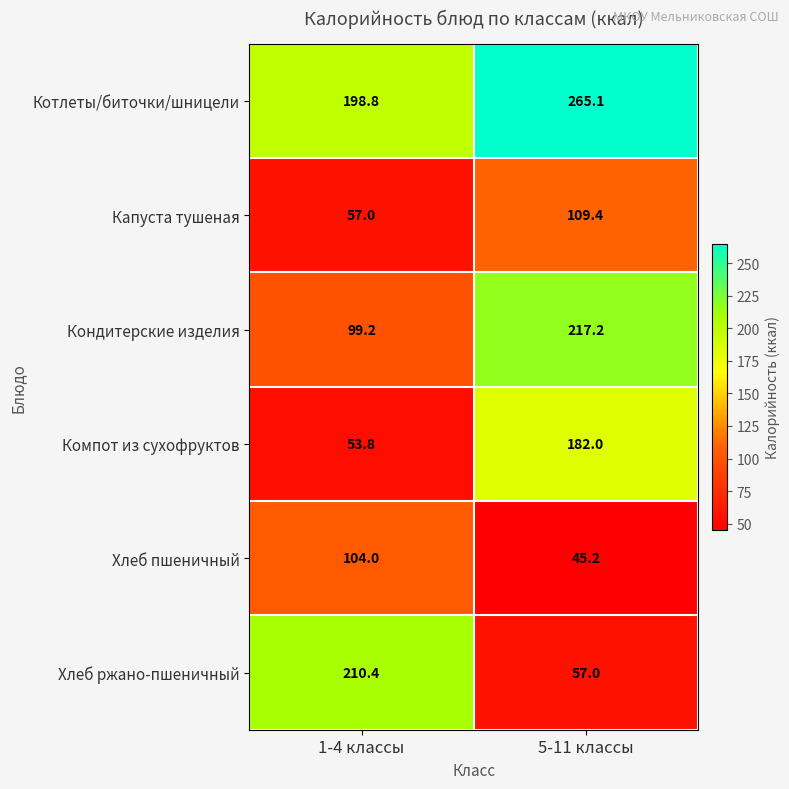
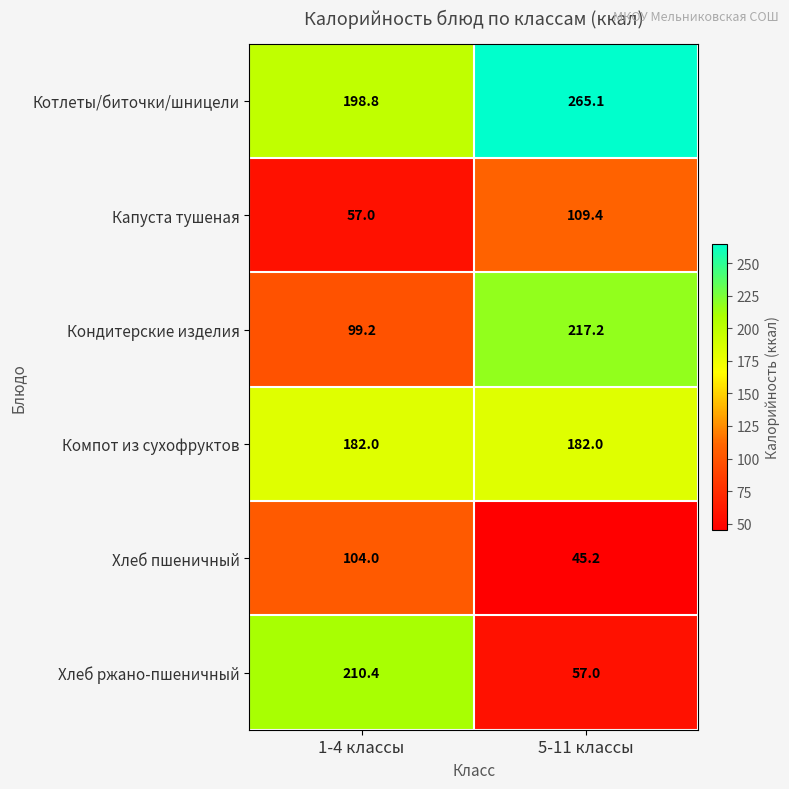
Компот из сухофруктов, 1-4 классы: 53.8 -> 182.0
